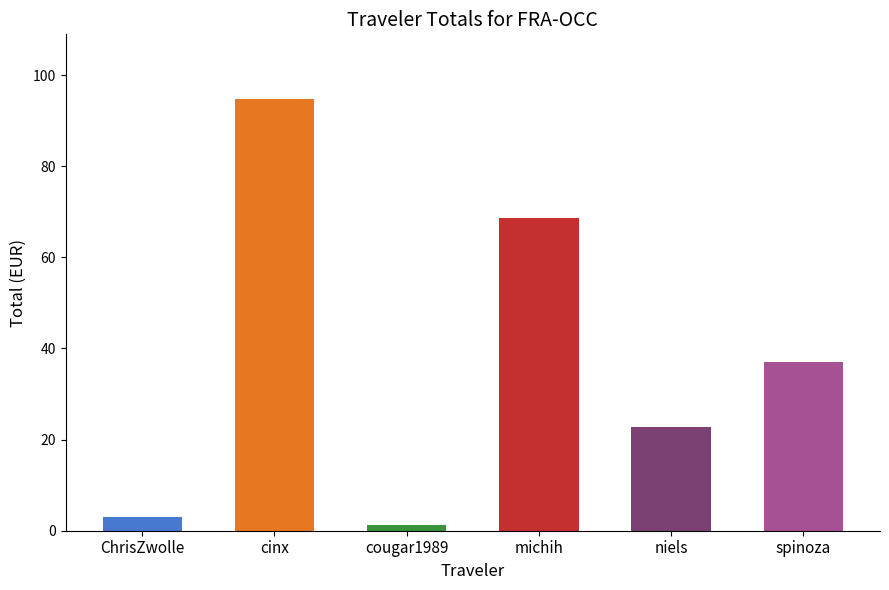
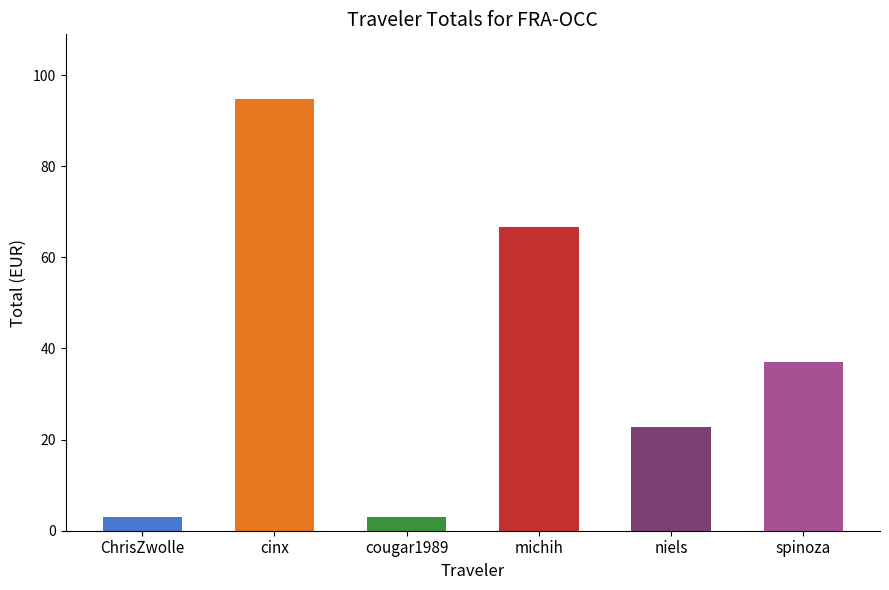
cougar1989: 1 -> 3
michih: 69 -> 67
